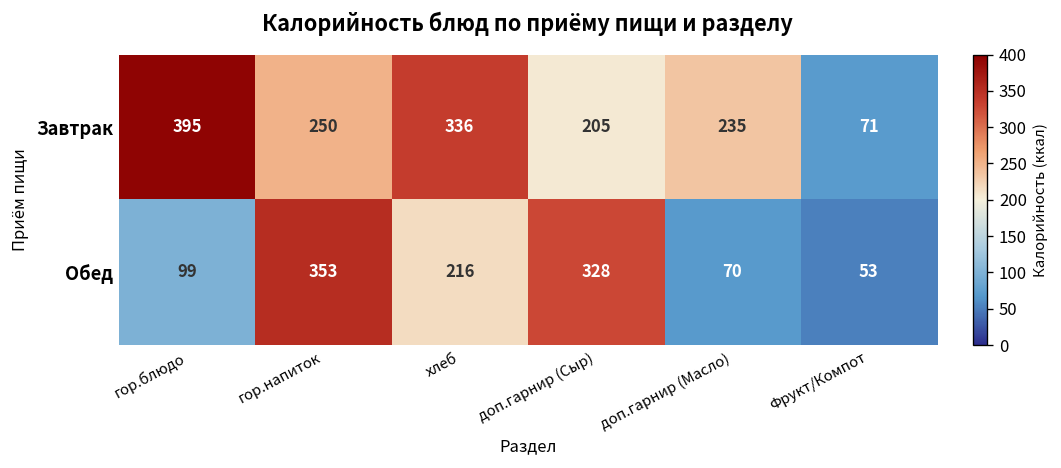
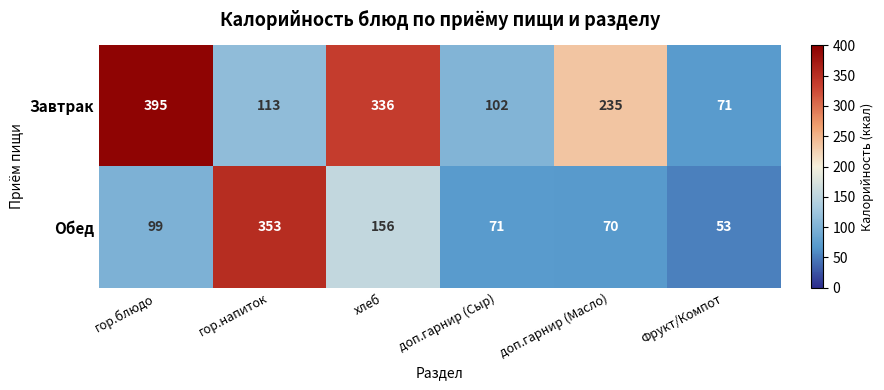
Завтрак, гор.напиток: 250 -> 113
Завтрак, доп.гарнир (Сыр): 205 -> 102
Обед, хлеб: 216 -> 156
Обед, доп.гарнир (Сыр): 328 -> 71
